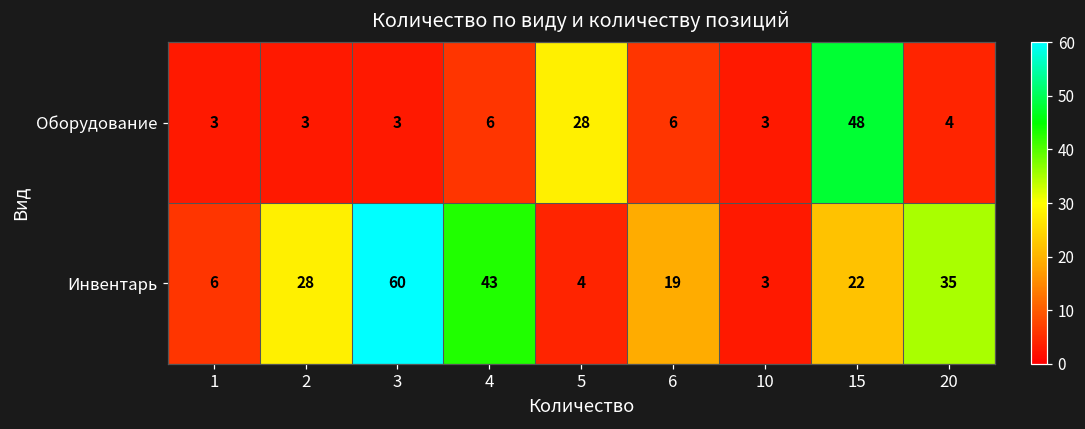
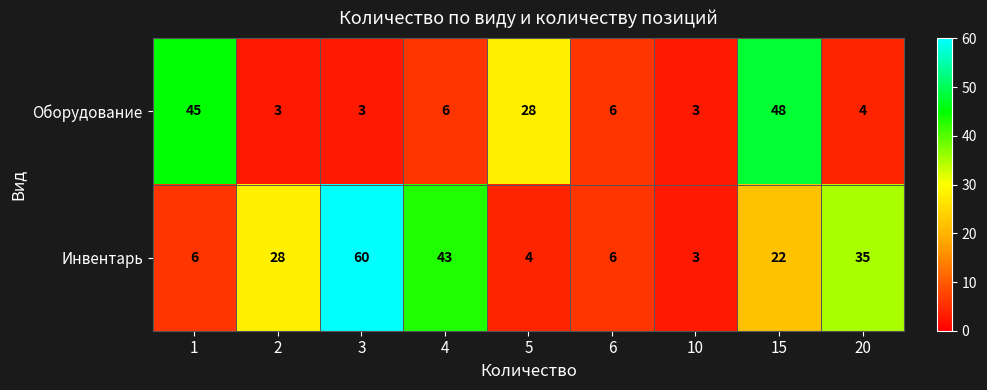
Оборудование, 1: 3 -> 45
Инвентарь, 6: 19 -> 6
